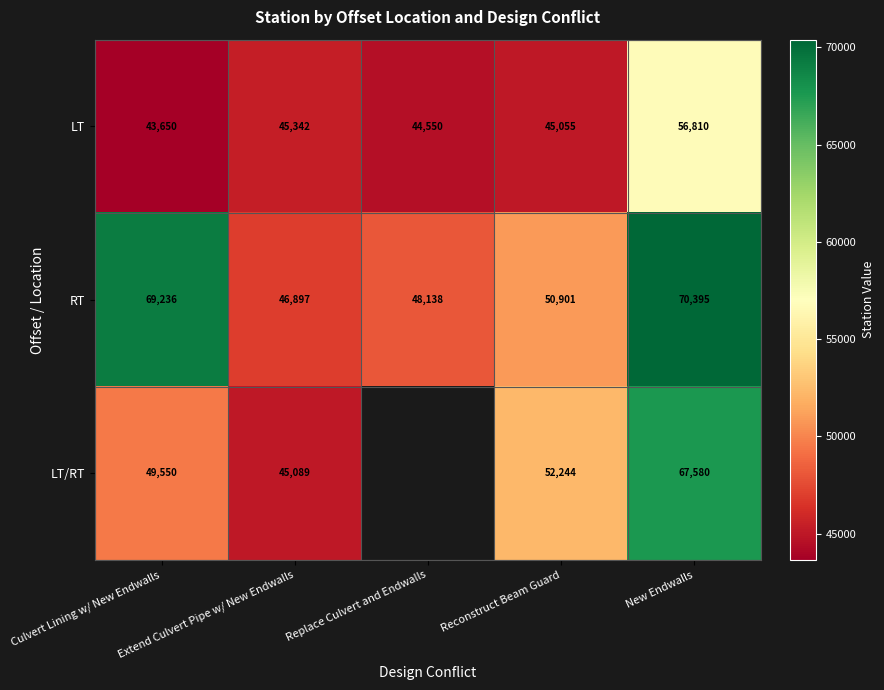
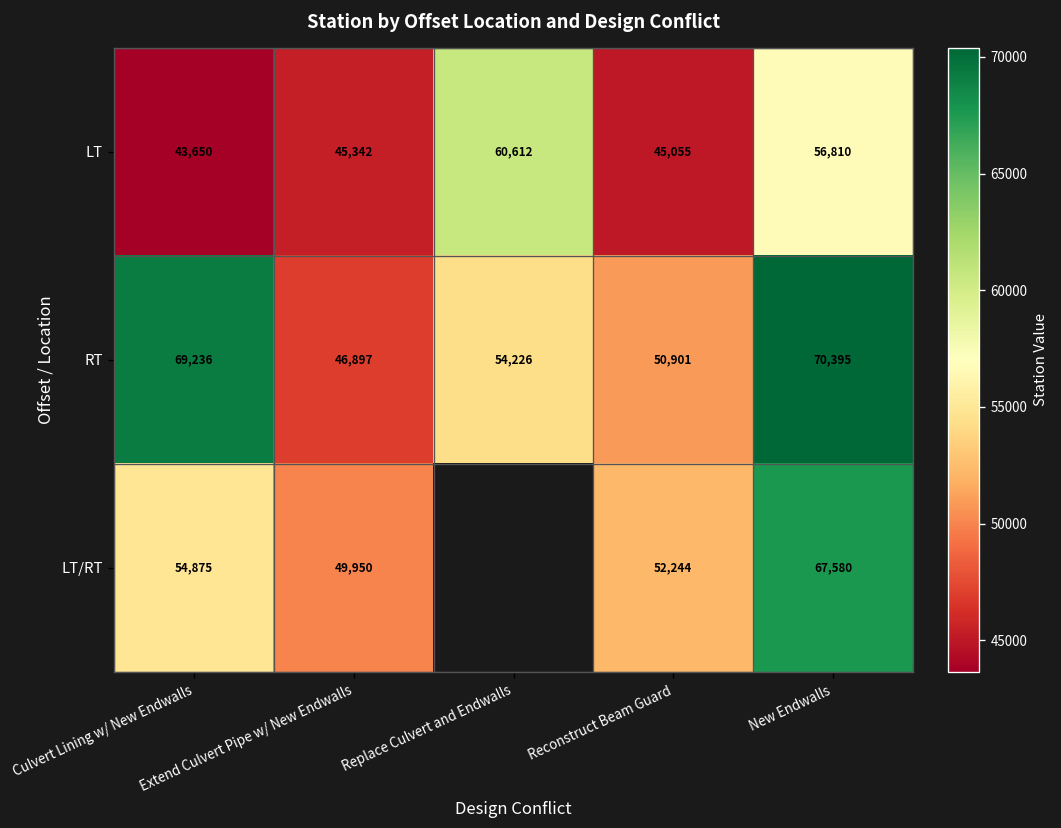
LT, Replace Culvert and Endwalls: 44,550 -> 60,612
RT, Replace Culvert and Endwalls: 48,138 -> 54,226
LT/RT, Culvert Lining w/ New Endwalls: 49,550 -> 54,875
LT/RT, Extend Culvert Pipe w/ New Endwalls: 45,089 -> 49,950
